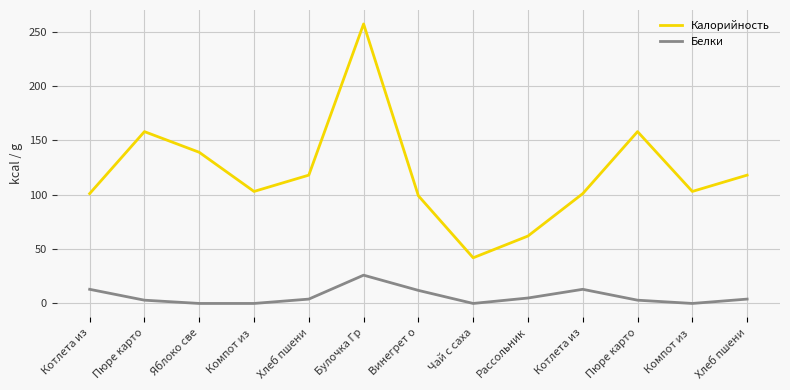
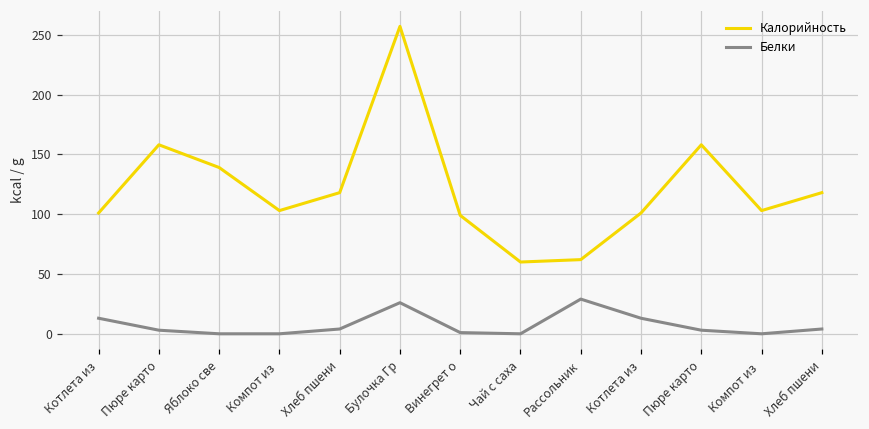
Белки, Винегрет о: 12 -> 1
Калорийность, Чай с саха: 42 -> 60
Белки, Рассольник: 5 -> 29
